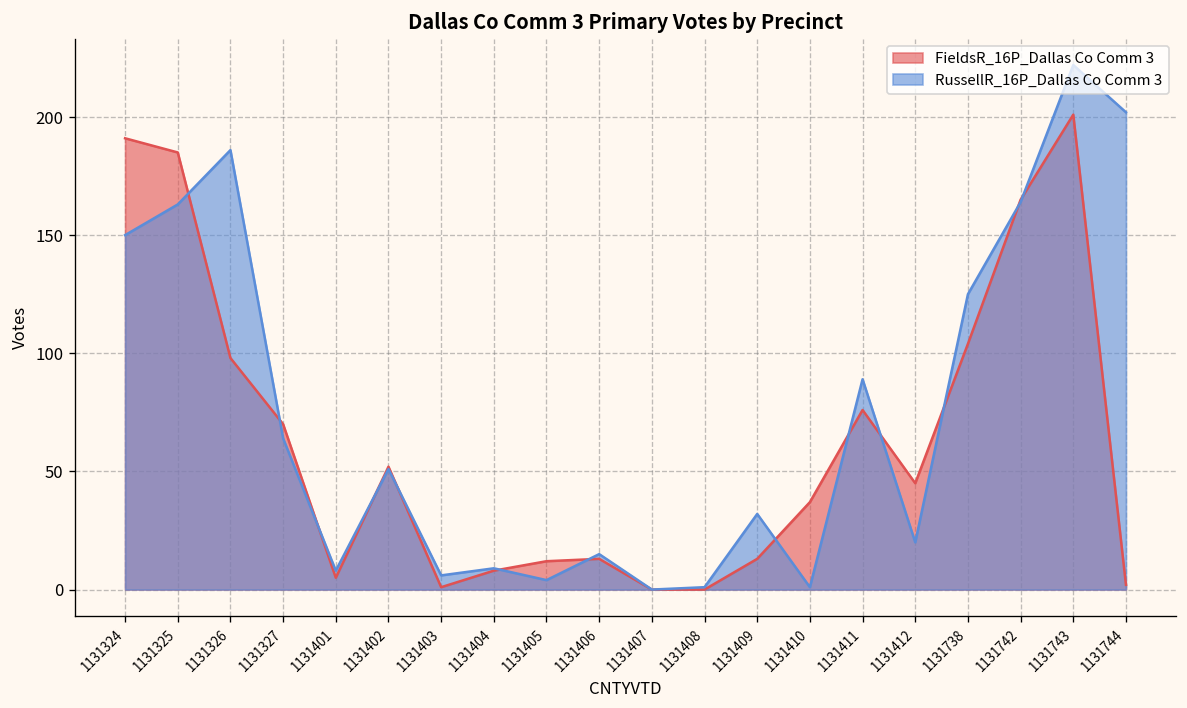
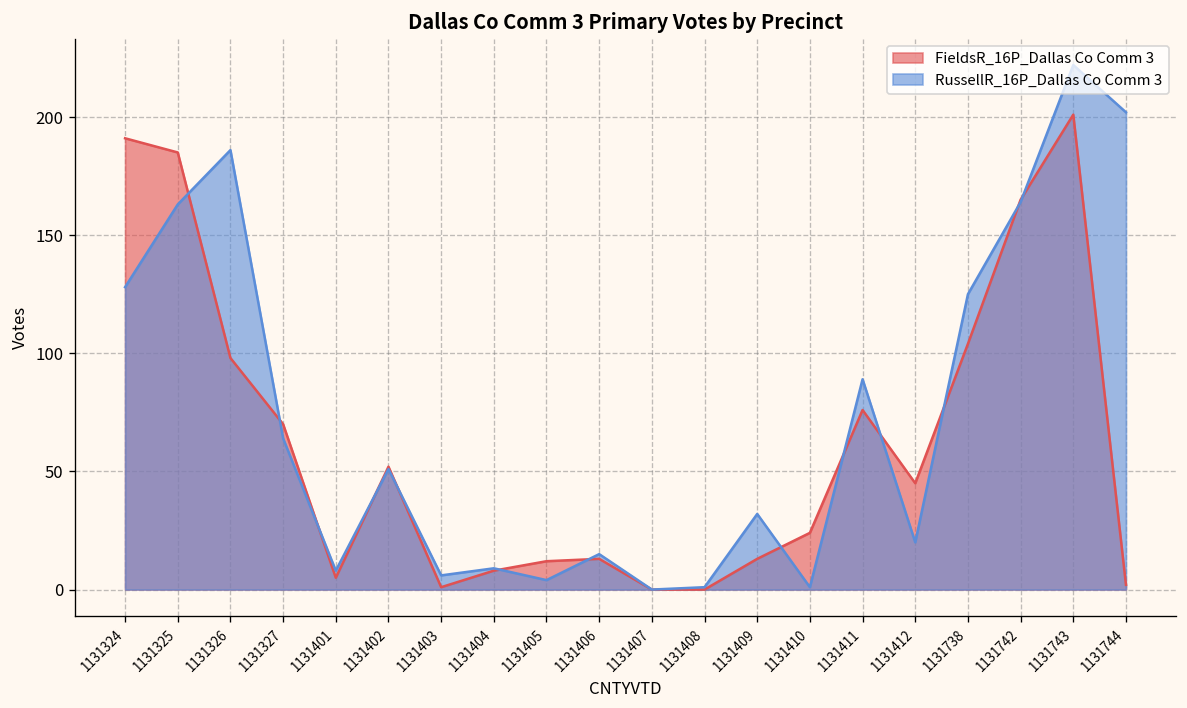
RussellR_16P_Dallas Co Comm 3, 1131324: 150 -> 128
FieldsR_16P_Dallas Co Comm 3, 1131410: 37 -> 24
